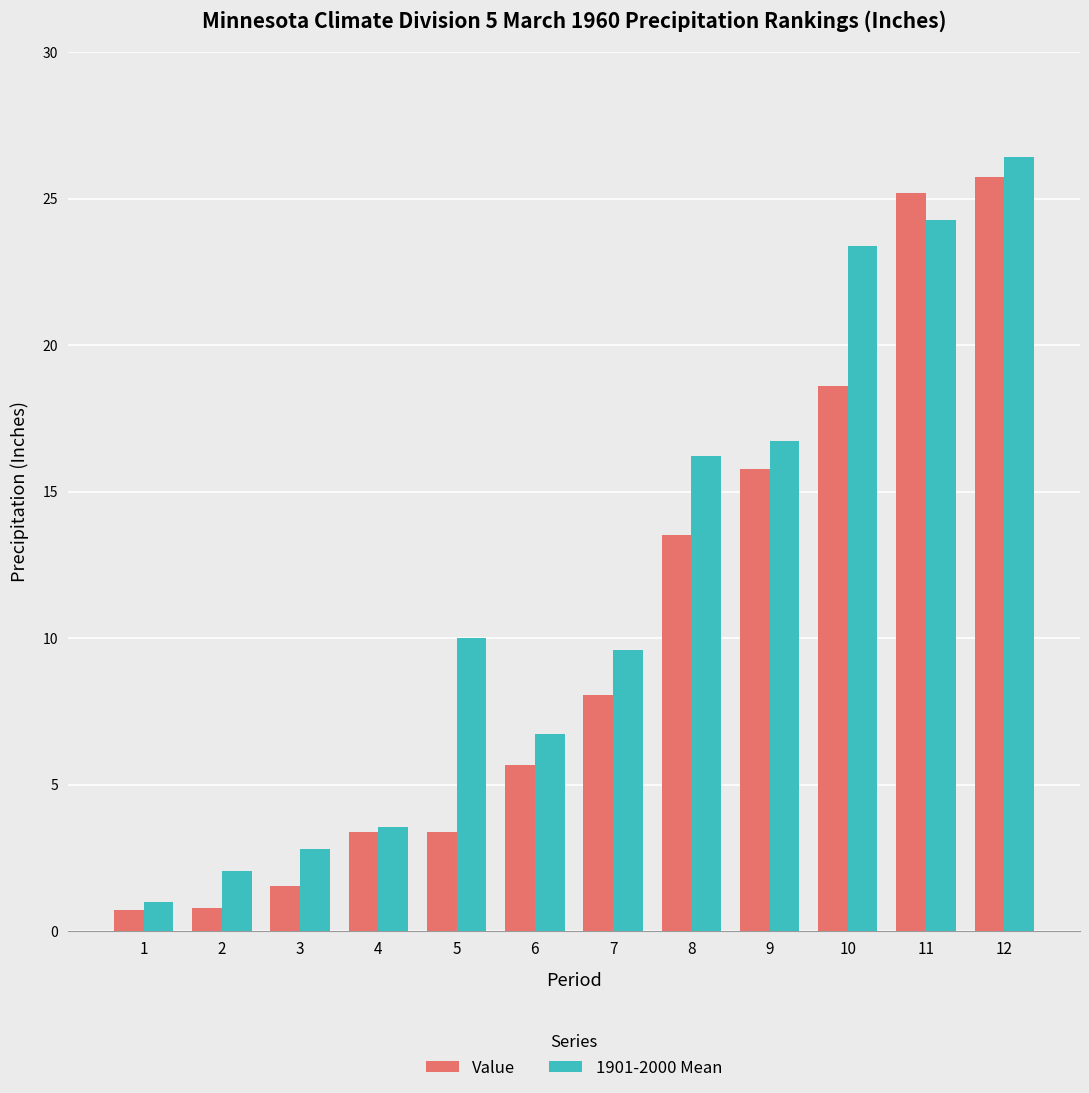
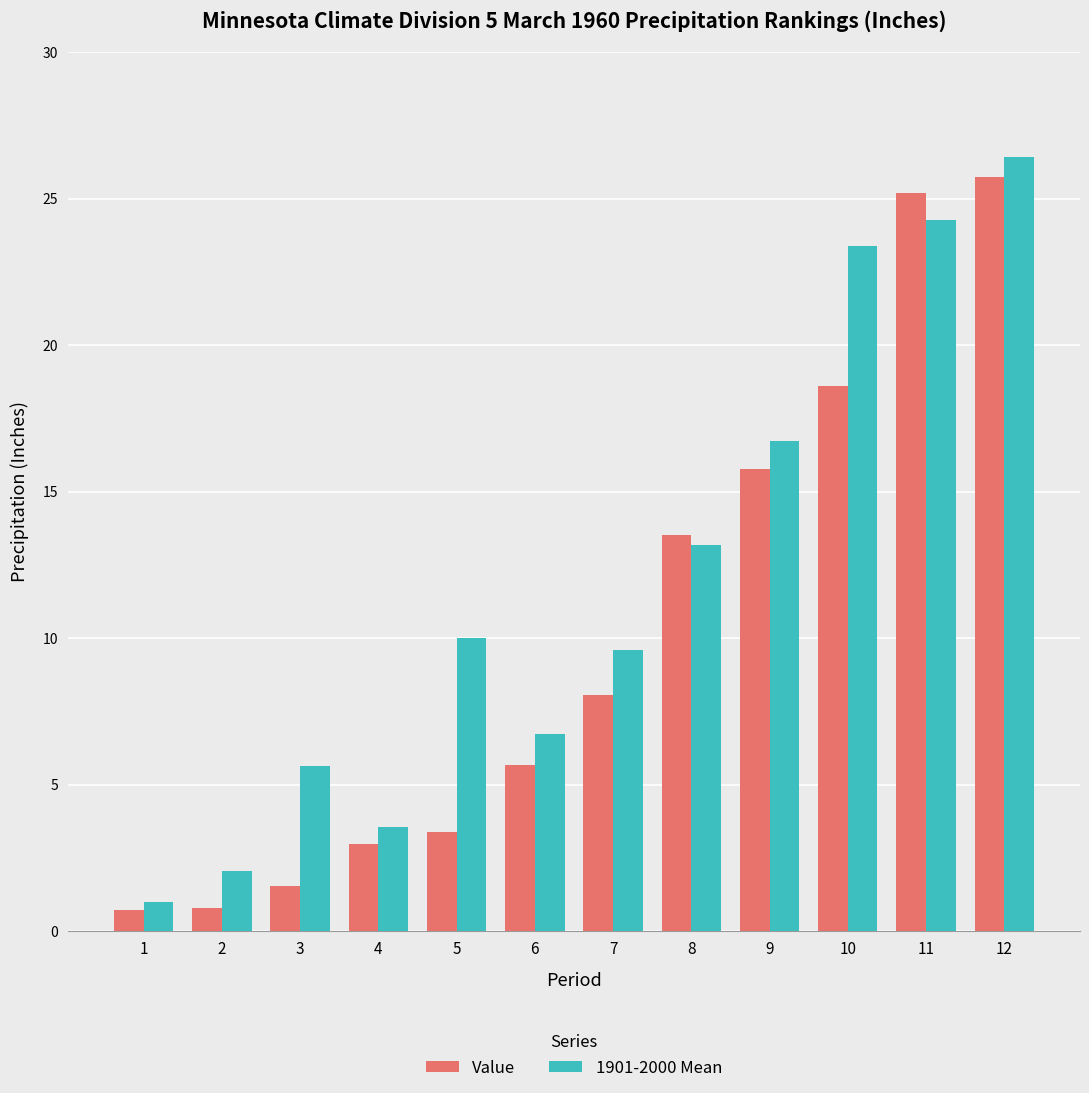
1901-2000 Mean, 3: 2.8 -> 5.7
Value, 4: 3.4 -> 3.0
1901-2000 Mean, 8: 16.2 -> 13.2
